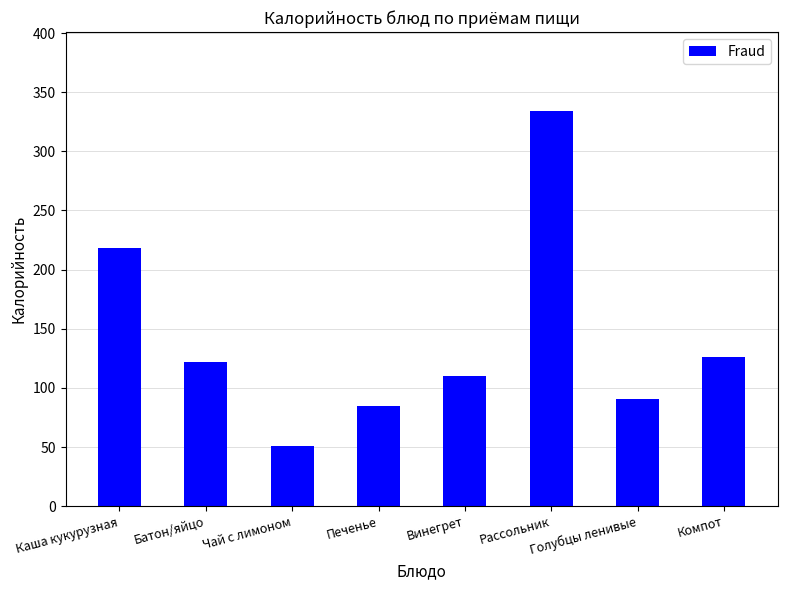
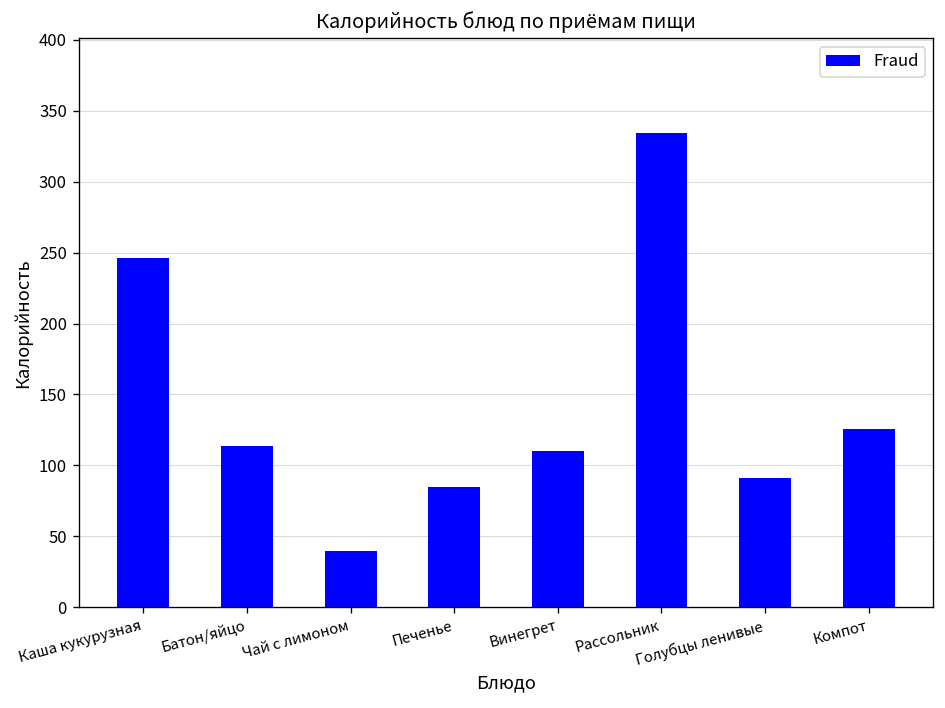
Каша кукурузная: 218 -> 246
Батон/яйцо: 122 -> 114
Чай с лимоном: 51 -> 40
